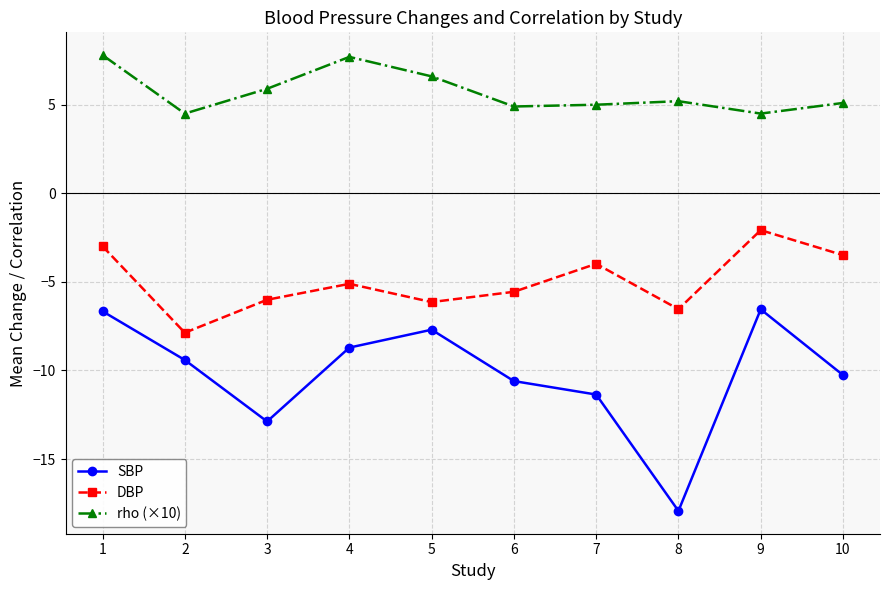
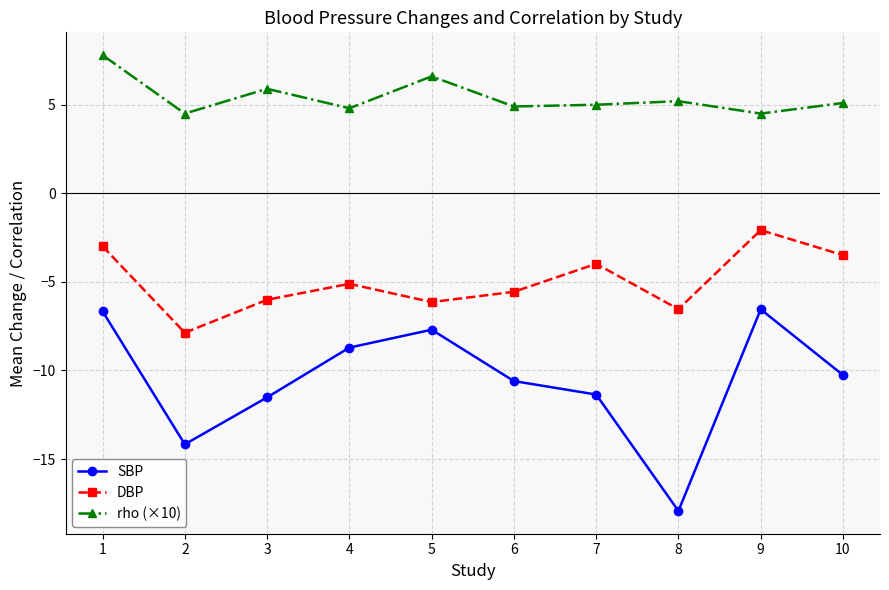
SBP, 2: -9.4 -> -14.2
SBP, 3: -12.9 -> -11.5
rho (×10), 4: 7.7 -> 4.8
